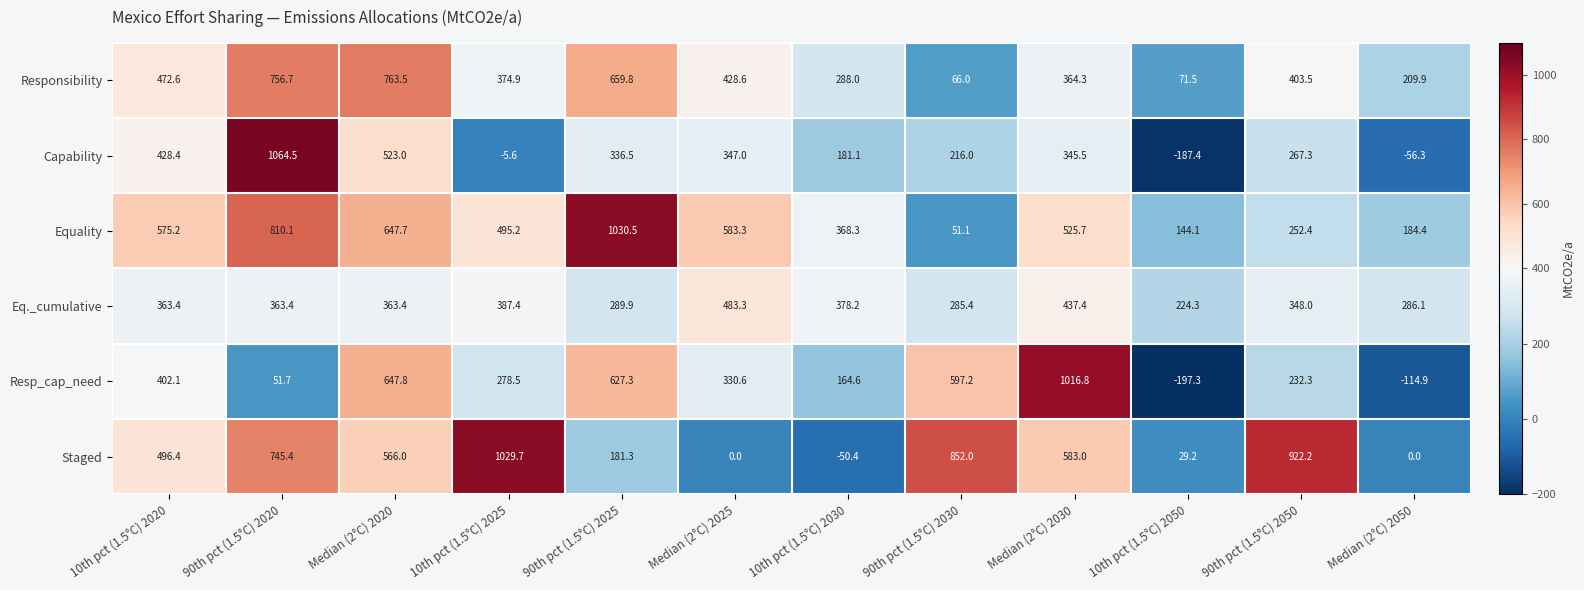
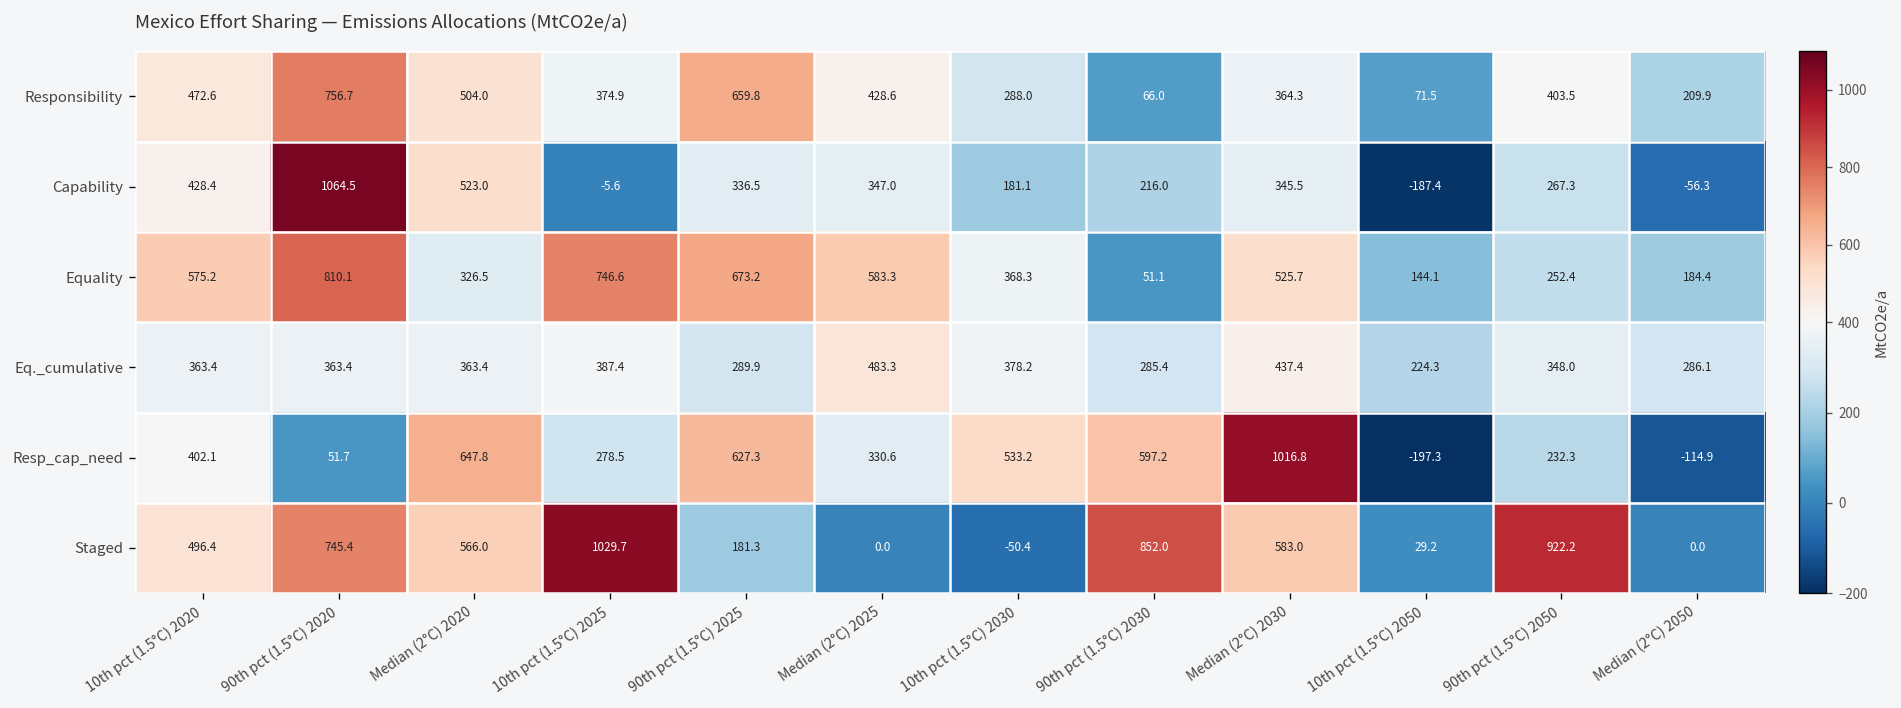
Responsibility, Median (2°C) 2020: 763.5 -> 504.0
Equality, Median (2°C) 2020: 647.7 -> 326.5
Equality, 10th pct (1.5°C) 2025: 495.2 -> 746.6
Equality, 90th pct (1.5°C) 2025: 1030.5 -> 673.2
Resp_cap_need, 10th pct (1.5°C) 2030: 164.6 -> 533.2
